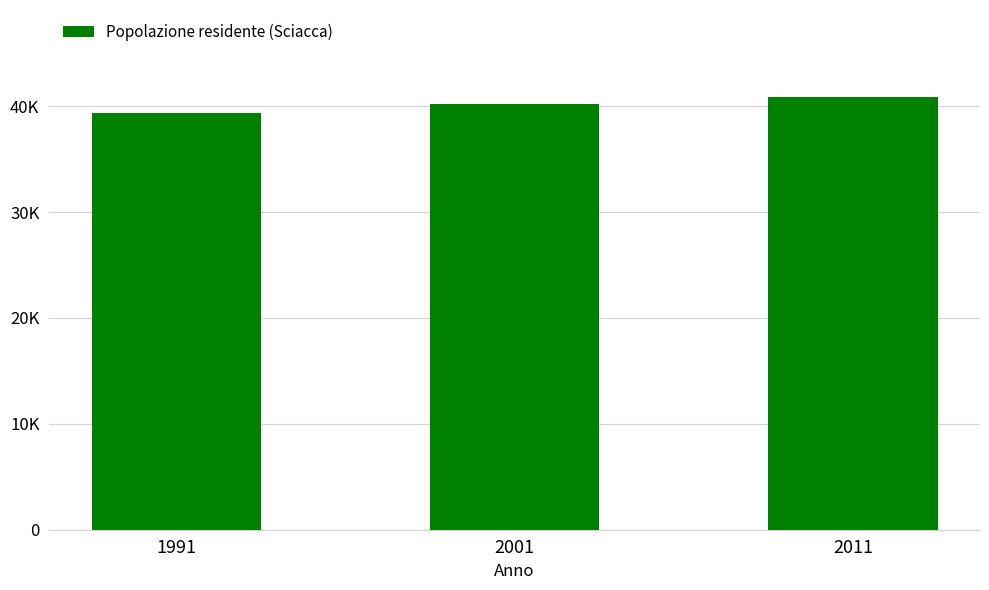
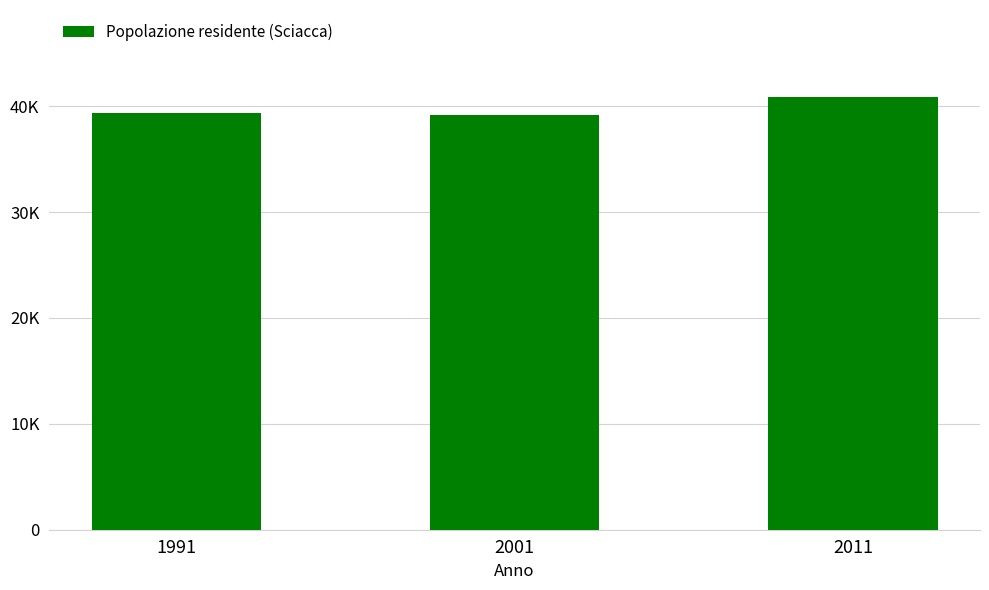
2001: 40200 -> 39200
